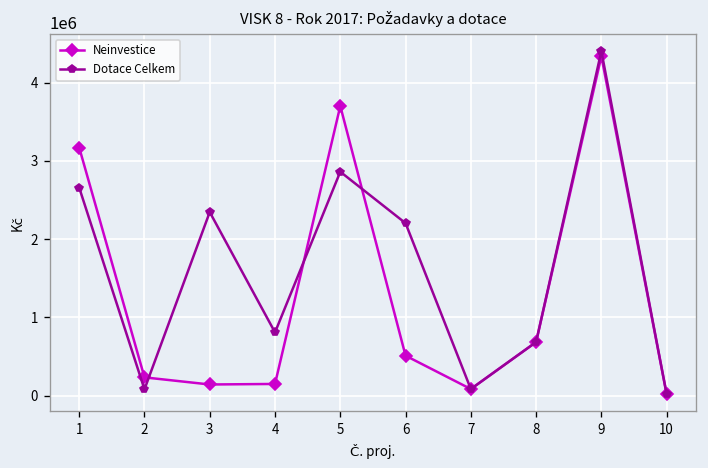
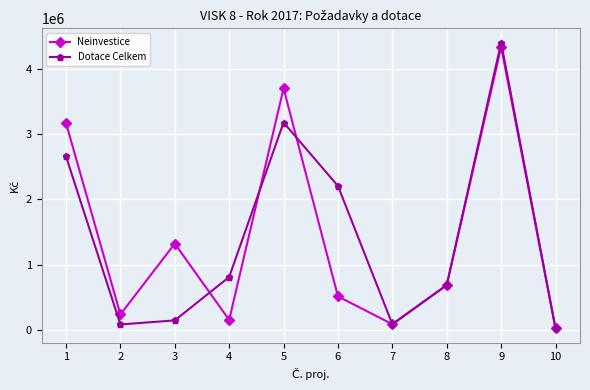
Neinvestice, 3: 100000 -> 1300000
Dotace Celkem, 3: 2300000 -> 100000
Dotace Celkem, 5: 2900000 -> 3200000
